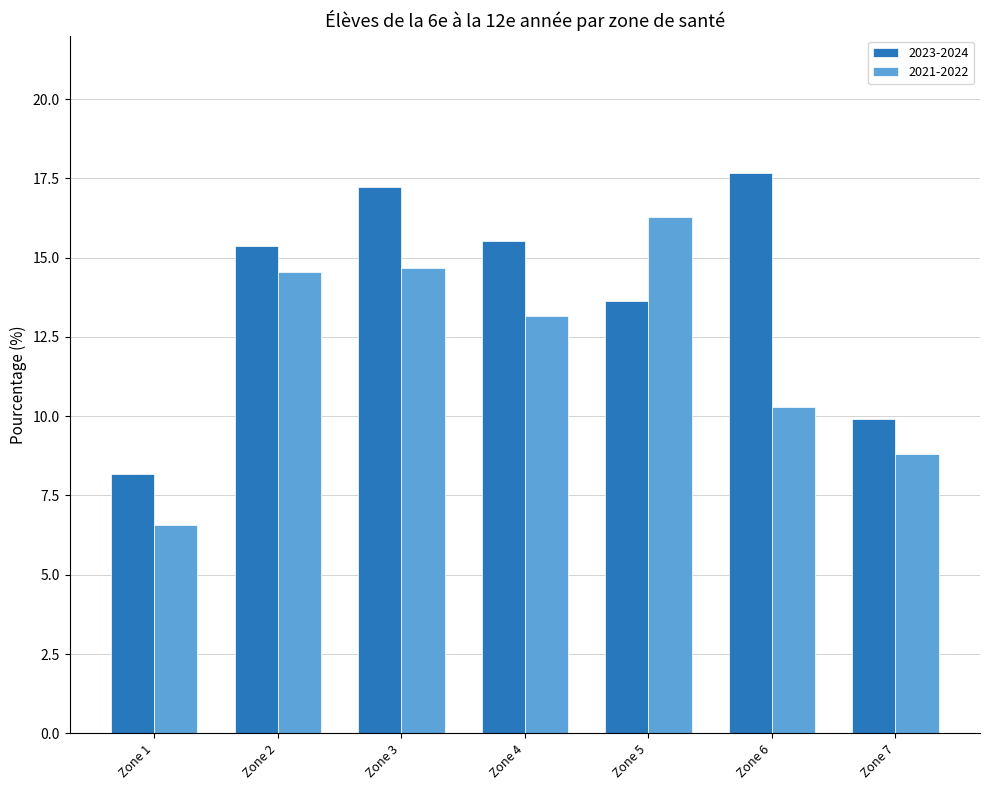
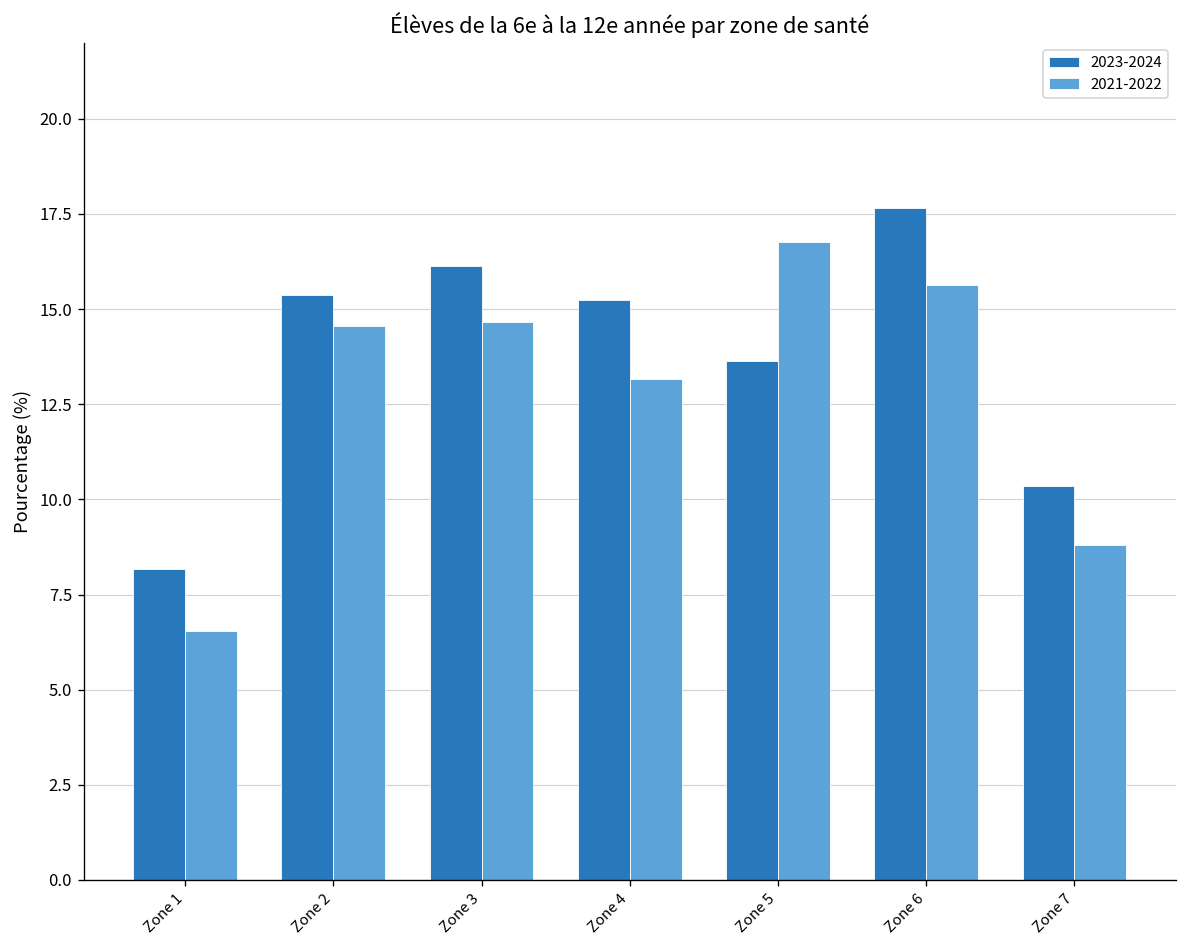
2023-2024, Zone 3: 17.2 -> 16.1
2023-2024, Zone 4: 15.5 -> 15.2
2021-2022, Zone 5: 16.3 -> 16.8
2021-2022, Zone 6: 10.3 -> 15.6
2023-2024, Zone 7: 9.9 -> 10.3
